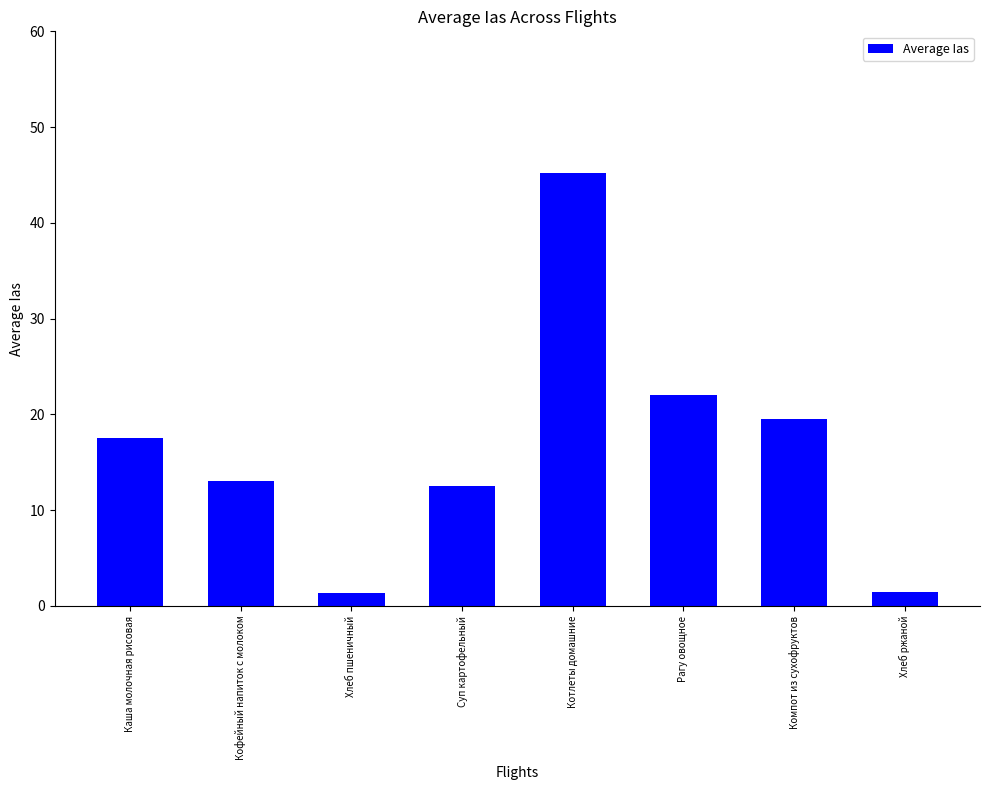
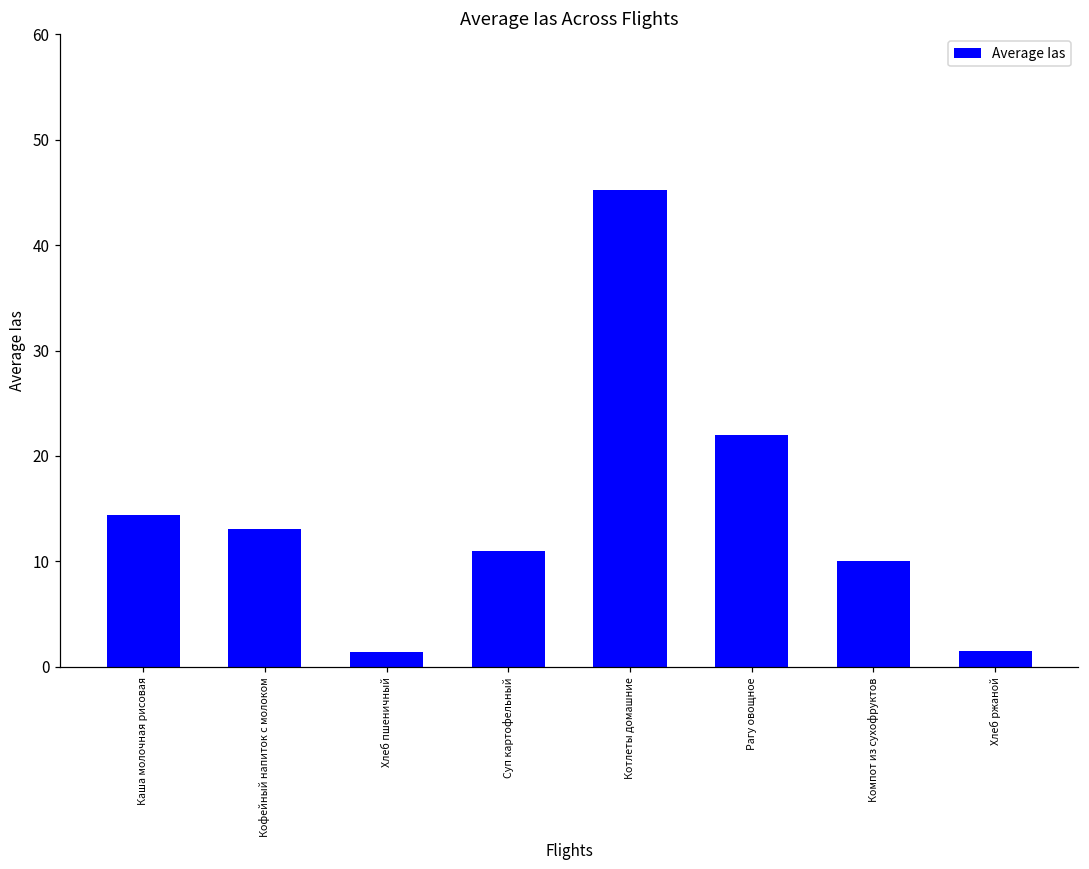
Каша молочная рисовая: 18 -> 14
Суп картофельный: 13 -> 11
Компот из сухофруктов: 20 -> 10
